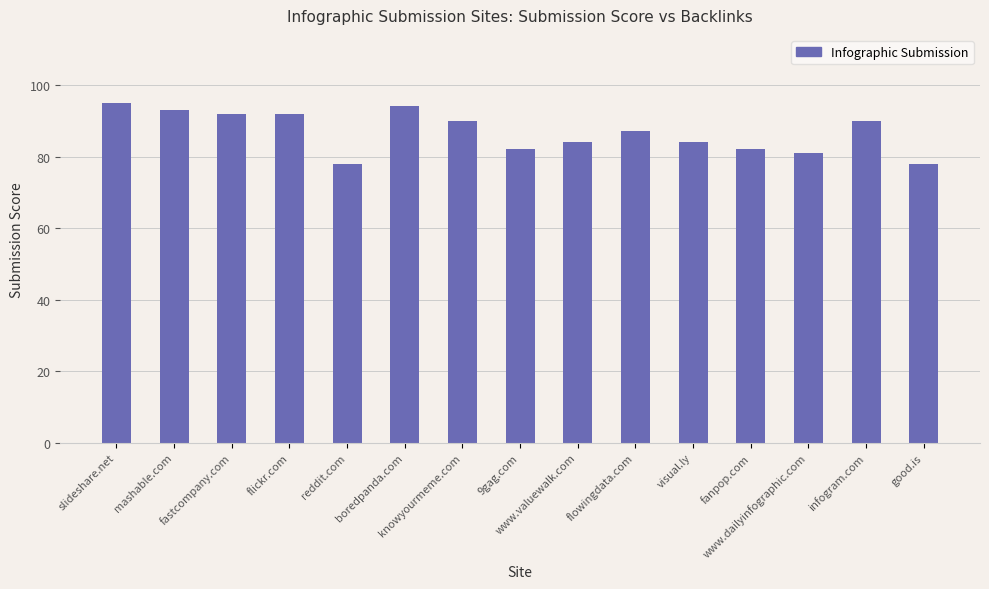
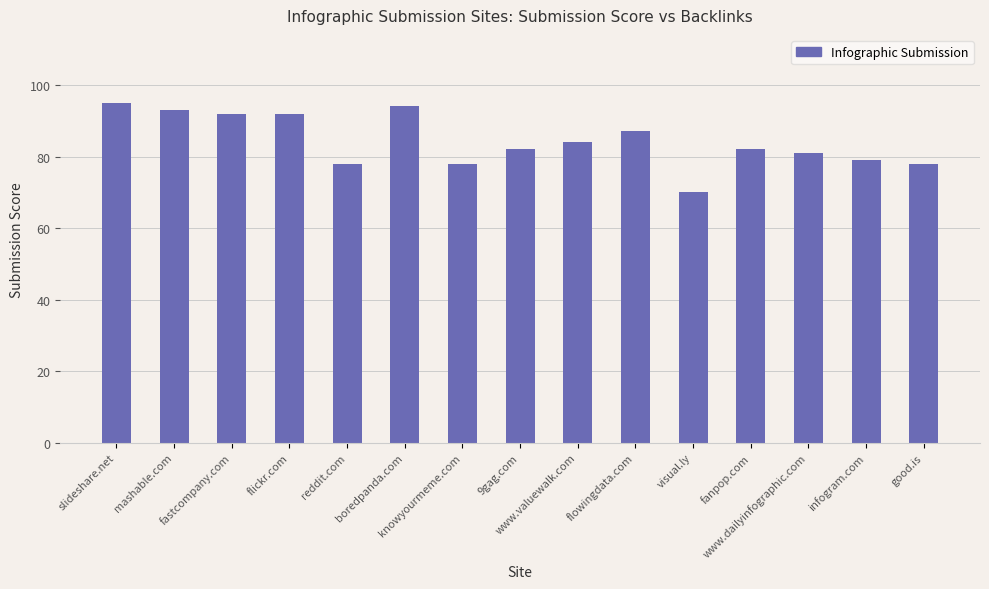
knowyourmeme.com: 90 -> 78
visual.ly: 84 -> 70
infogram.com: 90 -> 79
